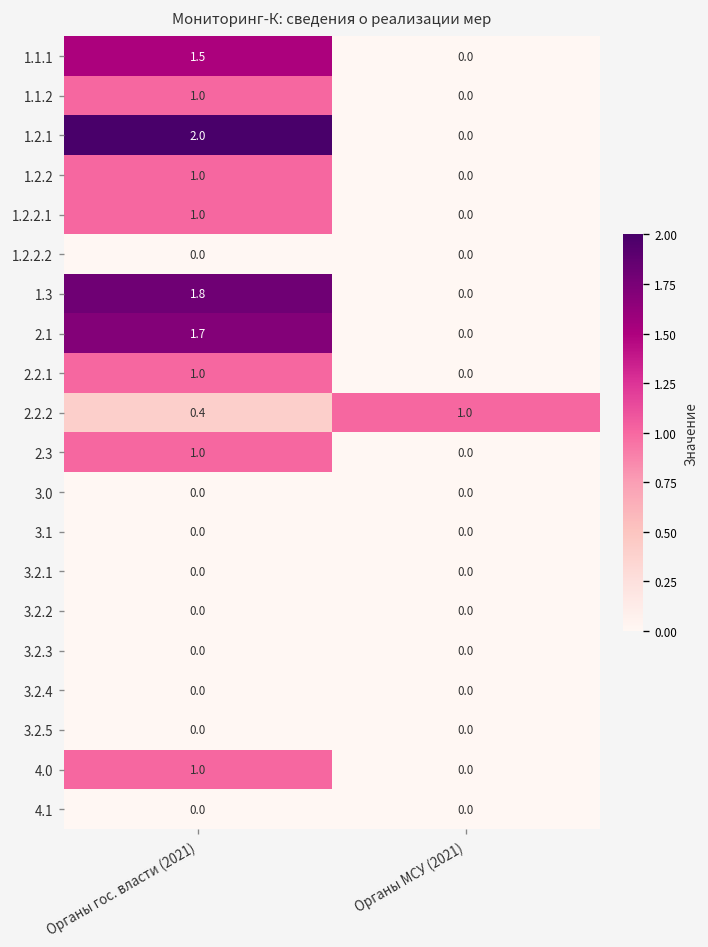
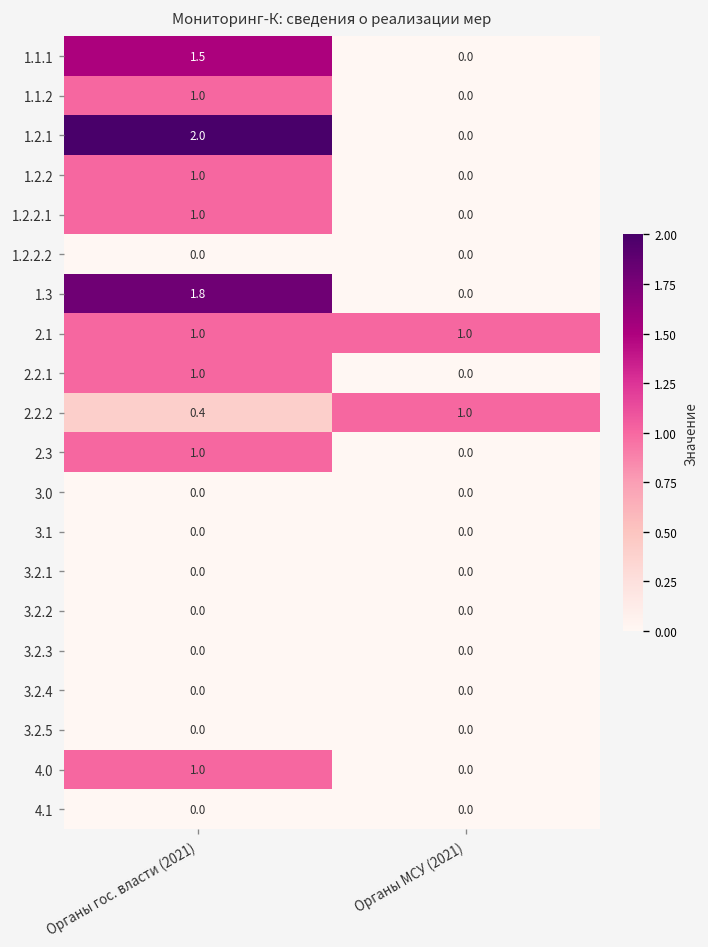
2.1, Органы гос. власти (2021): 1.7 -> 1.0
2.1, Органы МСУ (2021): 0.0 -> 1.0
